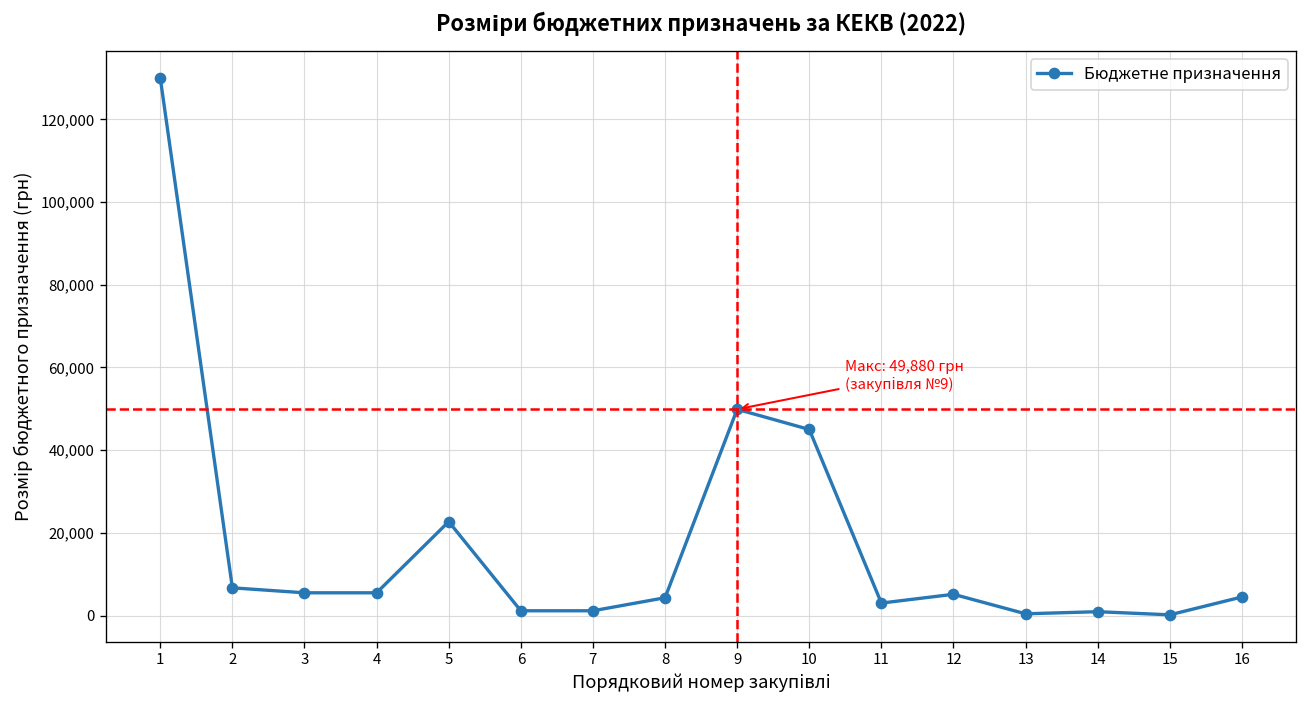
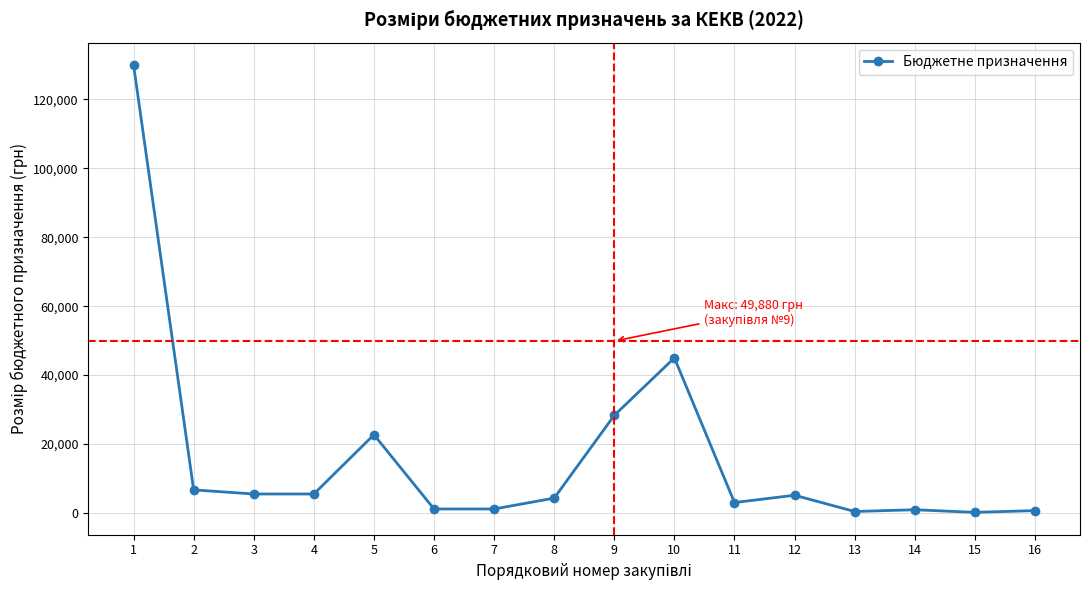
9: 50,000 -> 28,000
16: 4,000 -> 1,000
